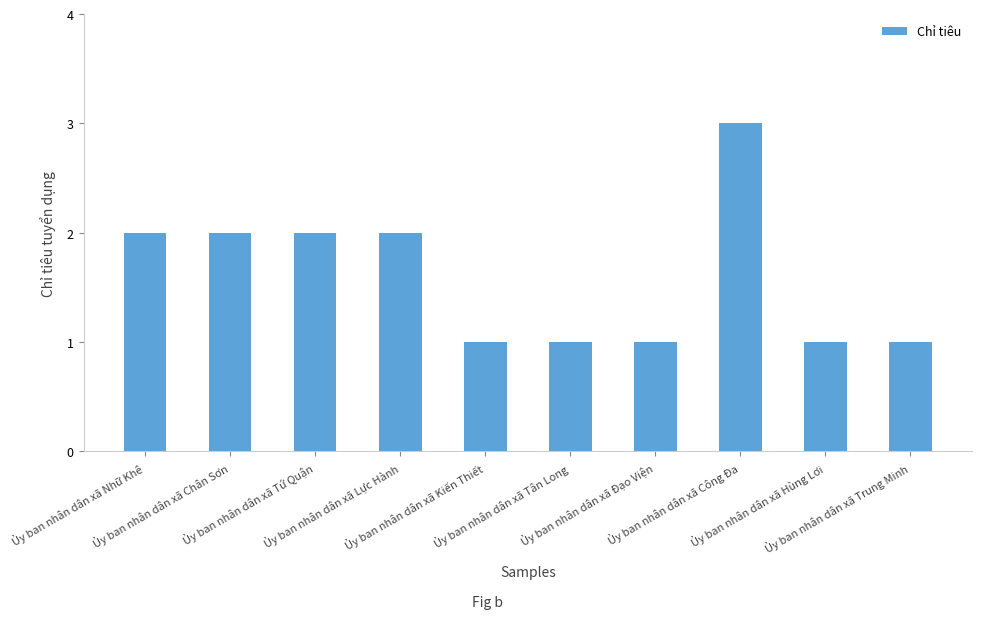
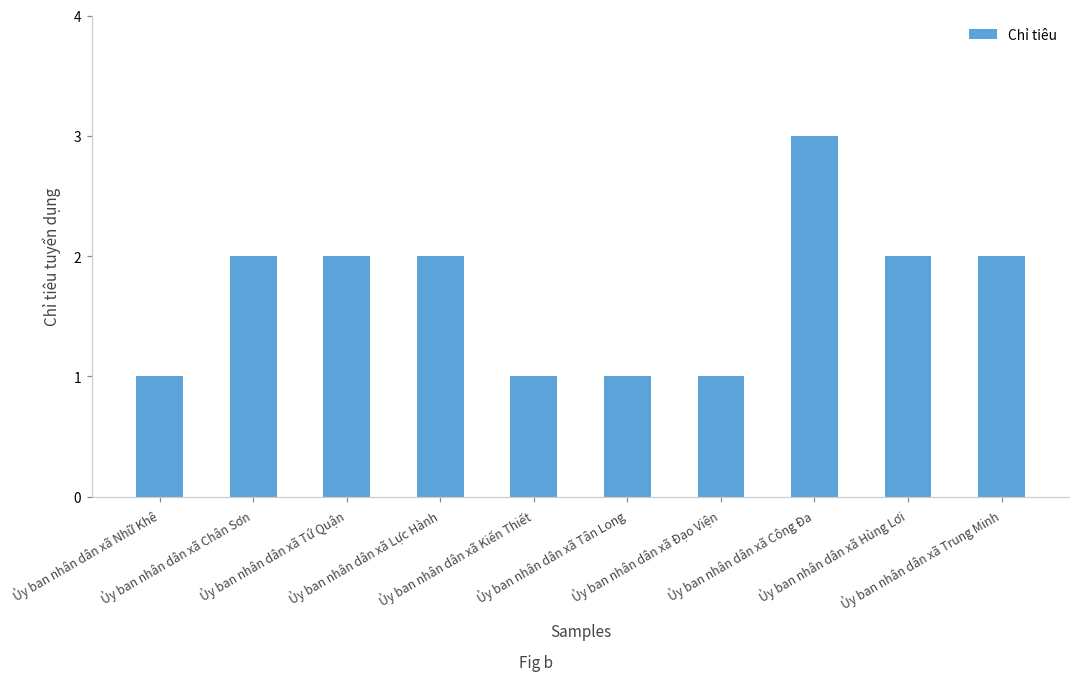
Ủy ban nhân dân xã Nhữ Khê: 2 -> 1
Ủy ban nhân dân xã Hùng Lơi: 1 -> 2
Ủy ban nhân dân xã Trung Minh: 1 -> 2
